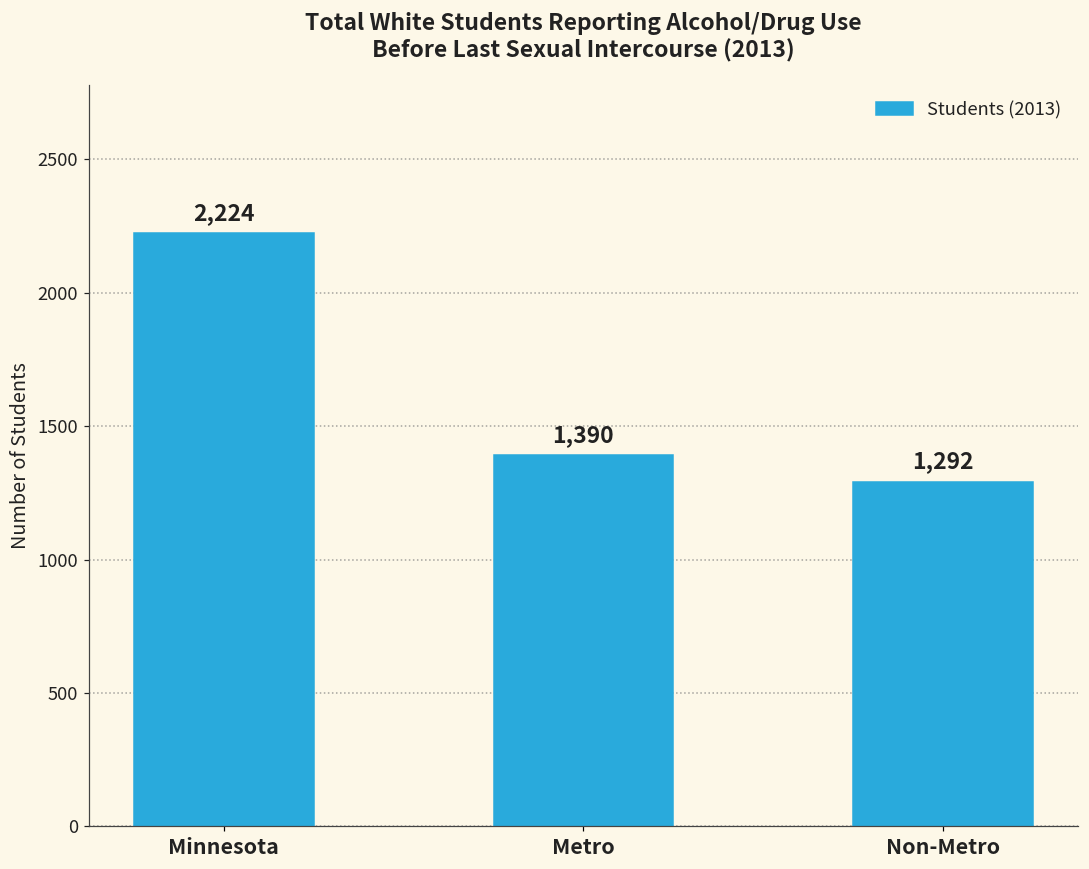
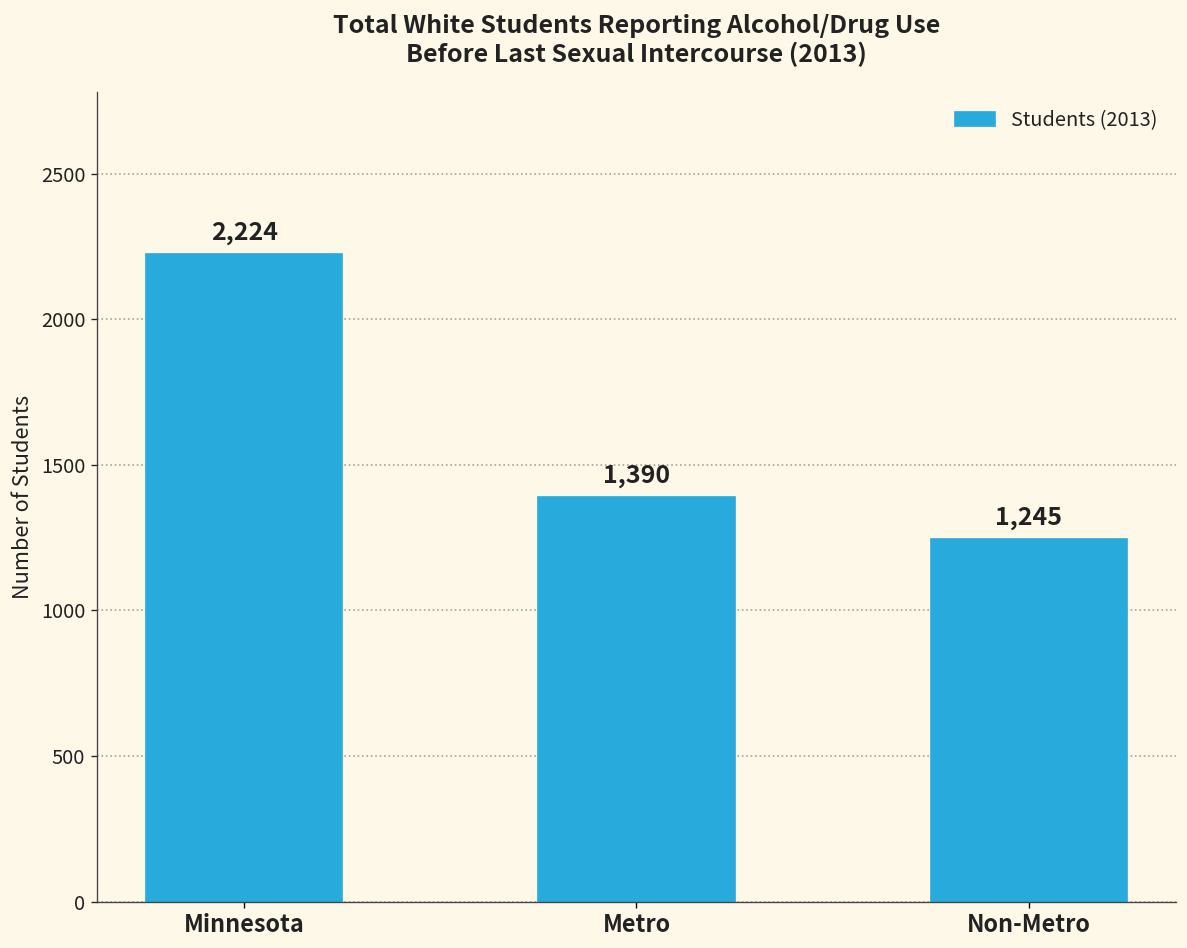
Non-Metro: 1,292 -> 1,245
